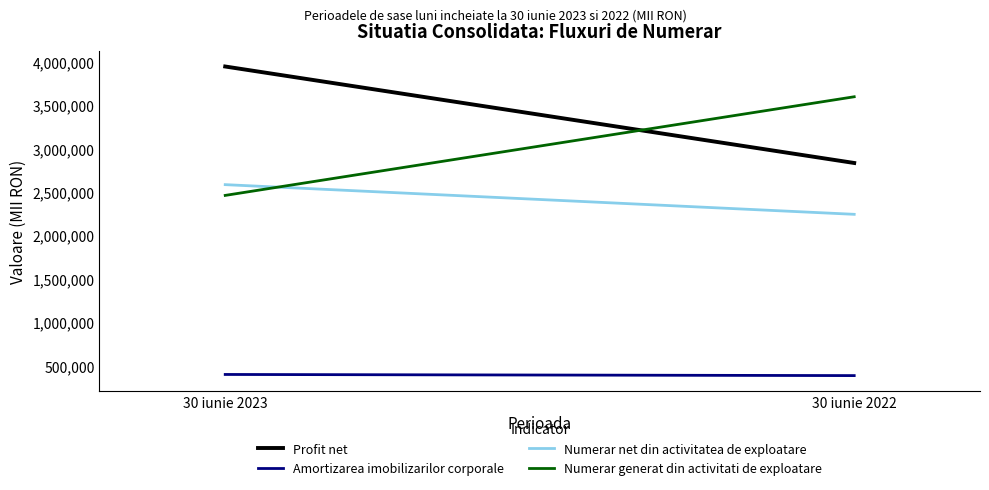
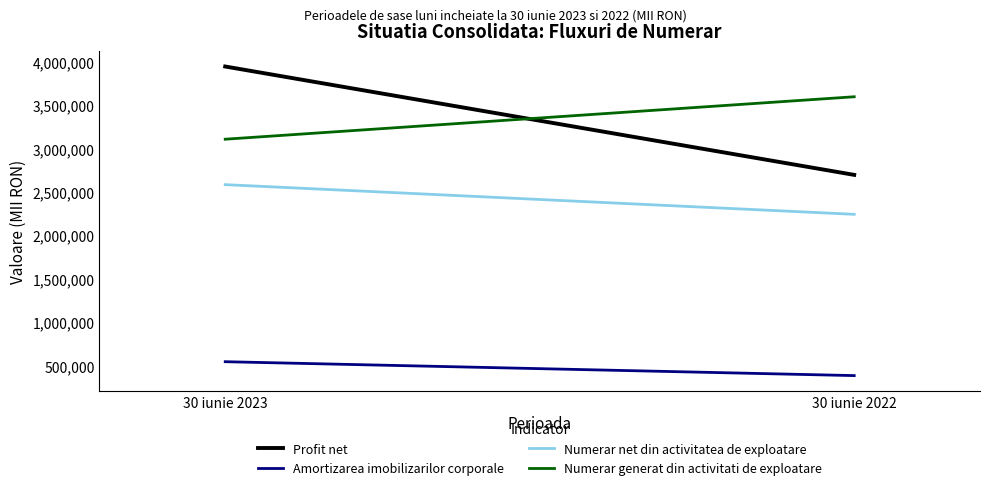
Amortizarea imobilizarilor corporale, 30 iunie 2023: 400,000 -> 500,000
Numerar generat din activitati de exploatare, 30 iunie 2023: 2,500,000 -> 3,100,000
Profit net, 30 iunie 2022: 2,800,000 -> 2,700,000
